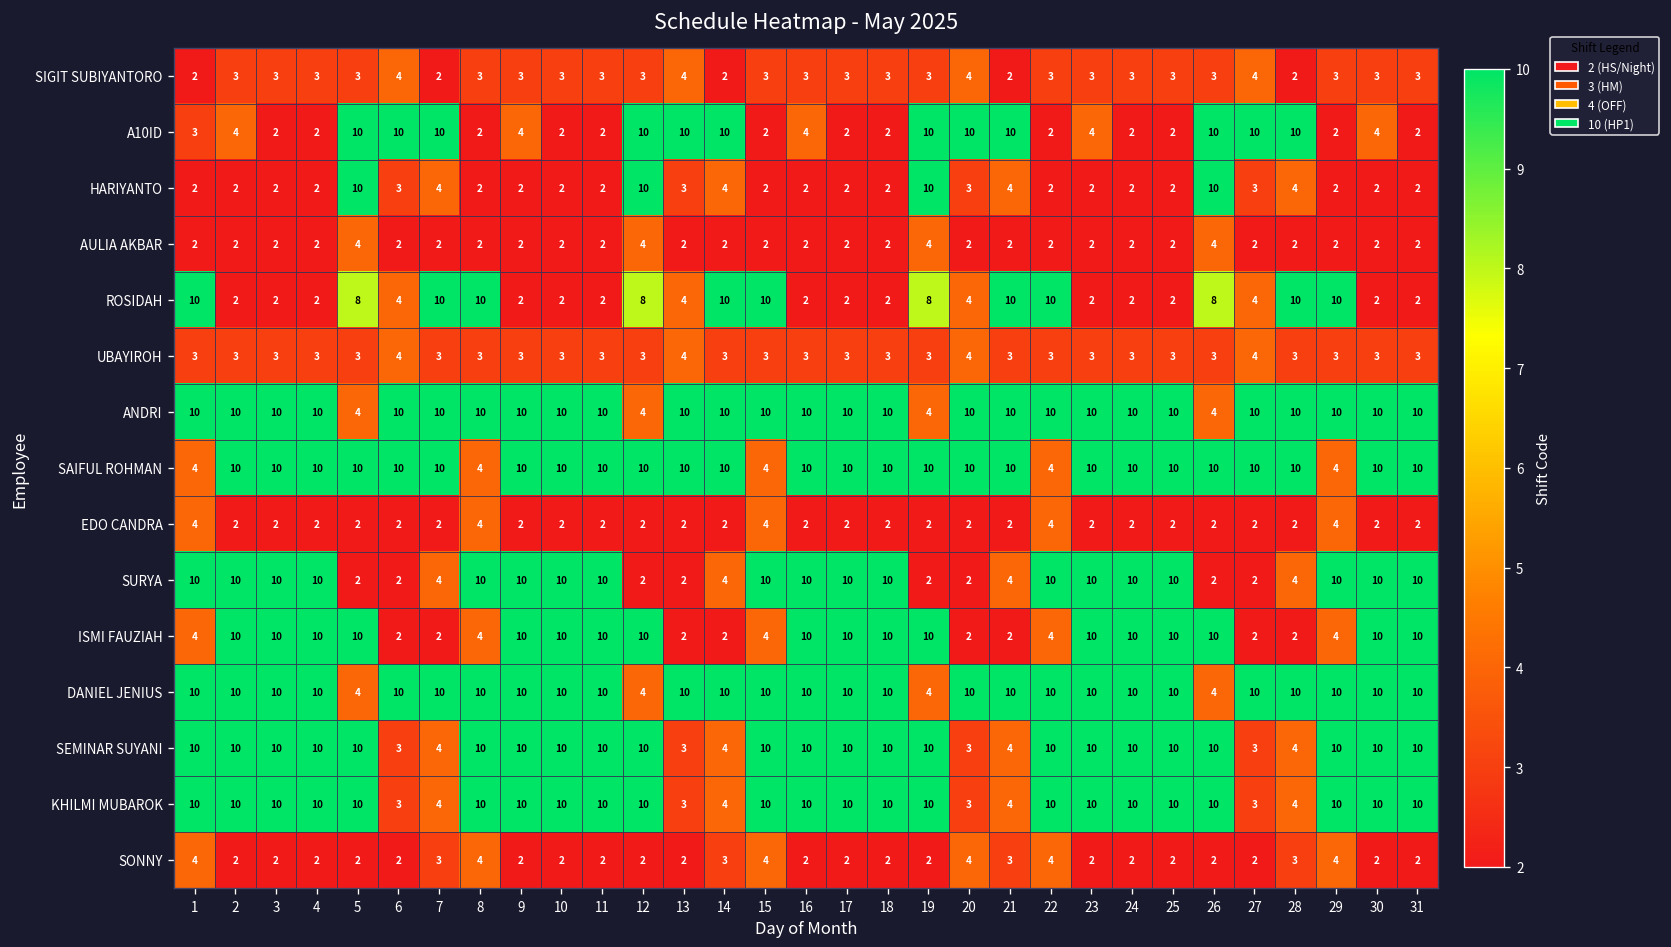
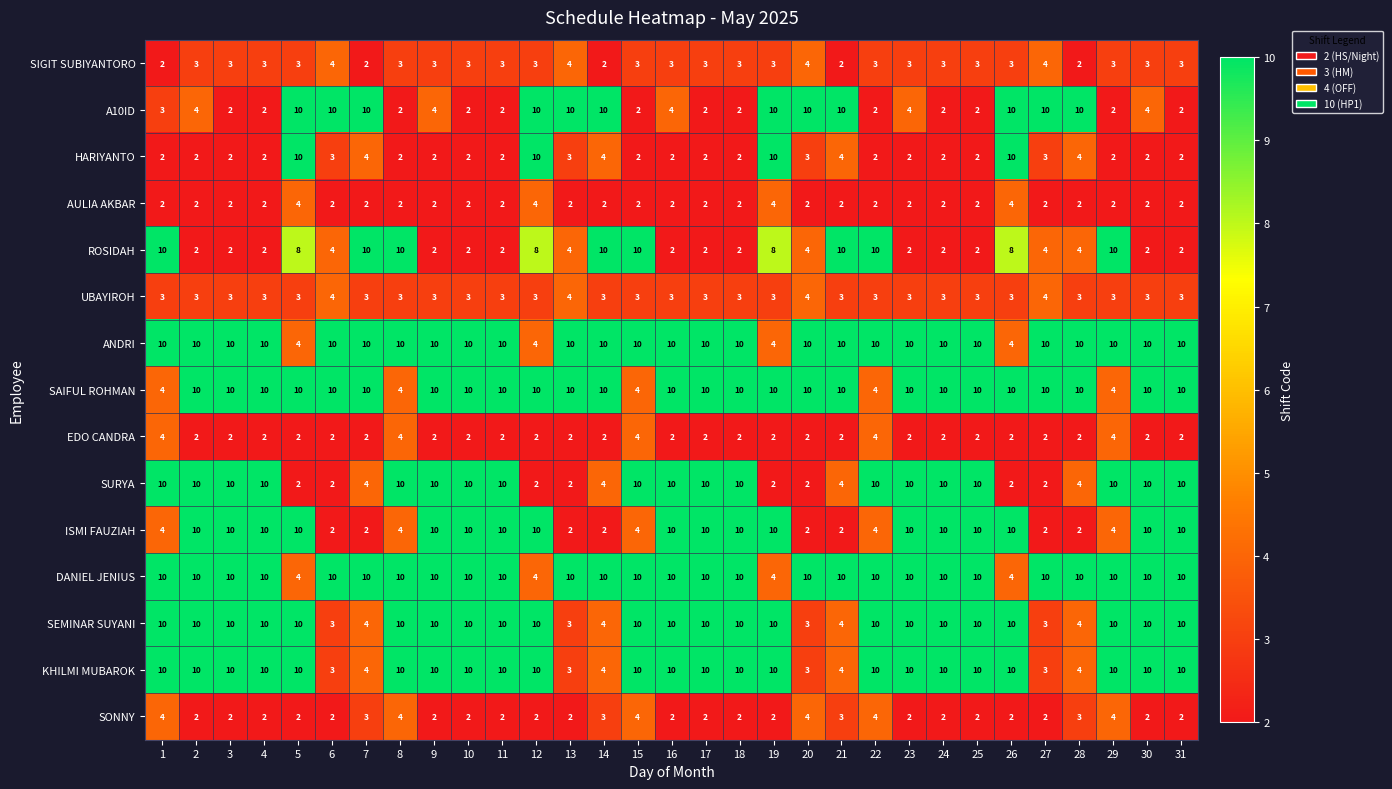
ROSIDAH, 28: 10 -> 4
